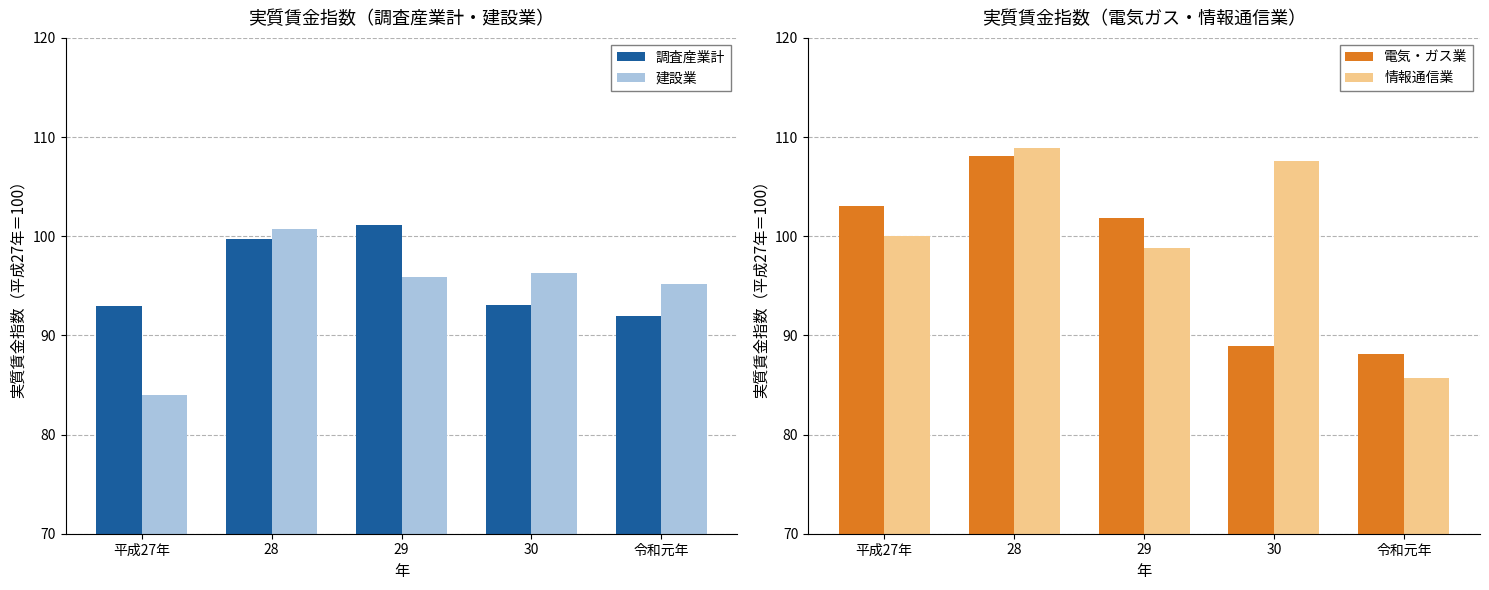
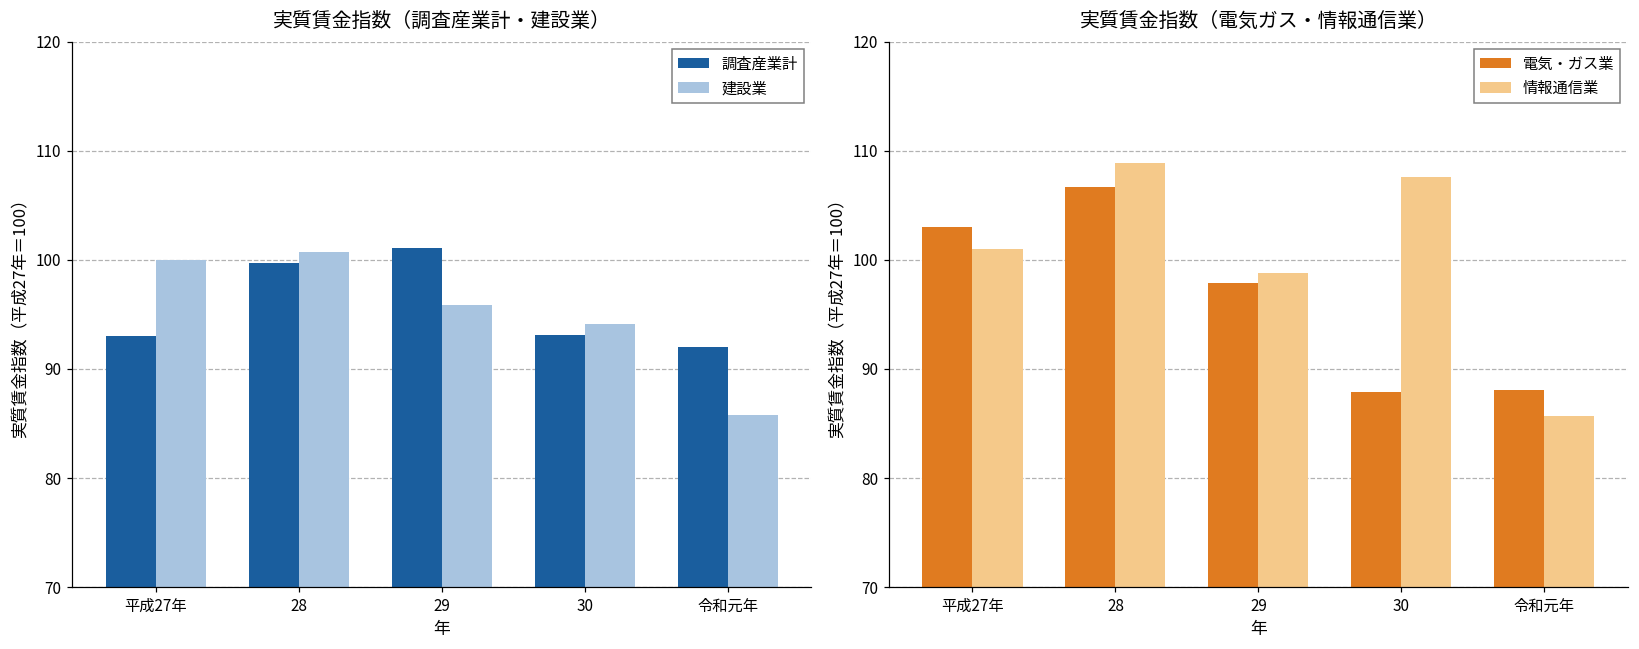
実質賃金指数（調査産業計・建設業）, 建設業, 平成27年: 84 -> 100
実質賃金指数（調査産業計・建設業）, 建設業, 30: 96 -> 94
実質賃金指数（調査産業計・建設業）, 建設業, 令和元年: 95 -> 86
実質賃金指数（電気ガス・情報通信業）, 情報通信業, 平成27年: 100 -> 101
実質賃金指数（電気ガス・情報通信業）, 電気・ガス業, 28: 108 -> 107
実質賃金指数（電気ガス・情報通信業）, 電気・ガス業, 29: 102 -> 98
実質賃金指数（電気ガス・情報通信業）, 電気・ガス業, 30: 89 -> 88
